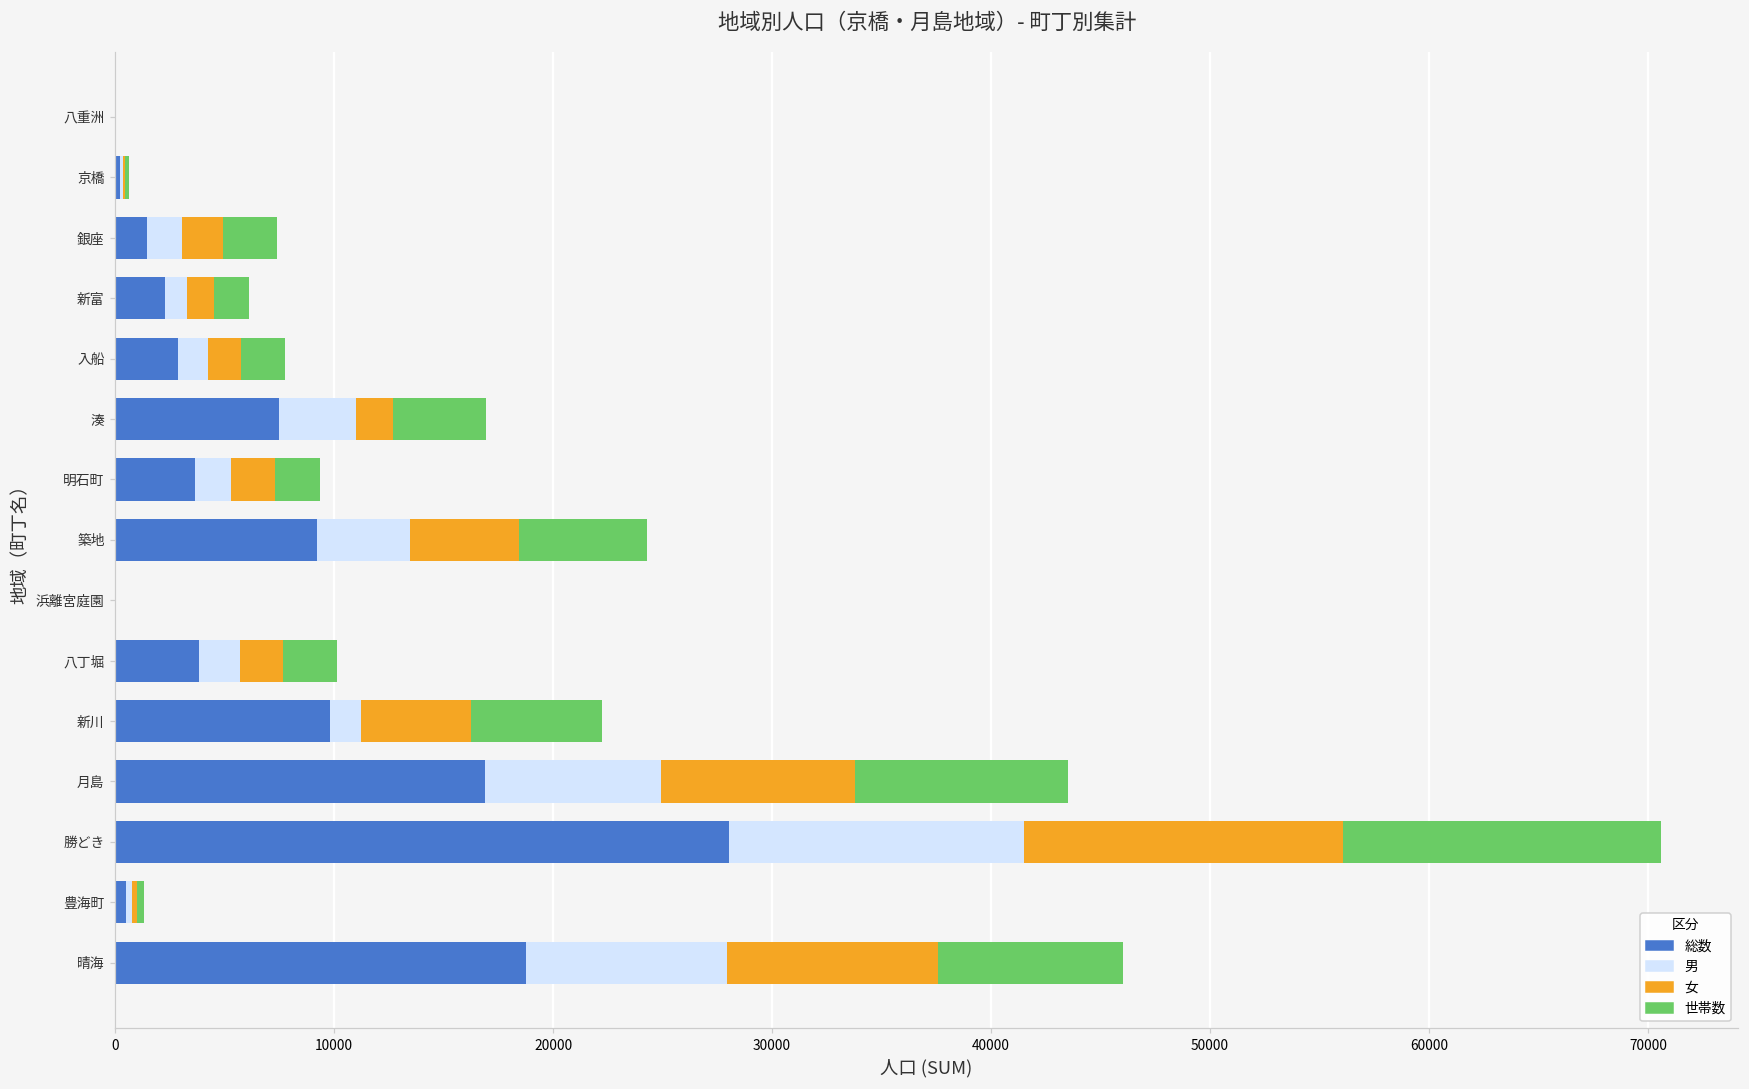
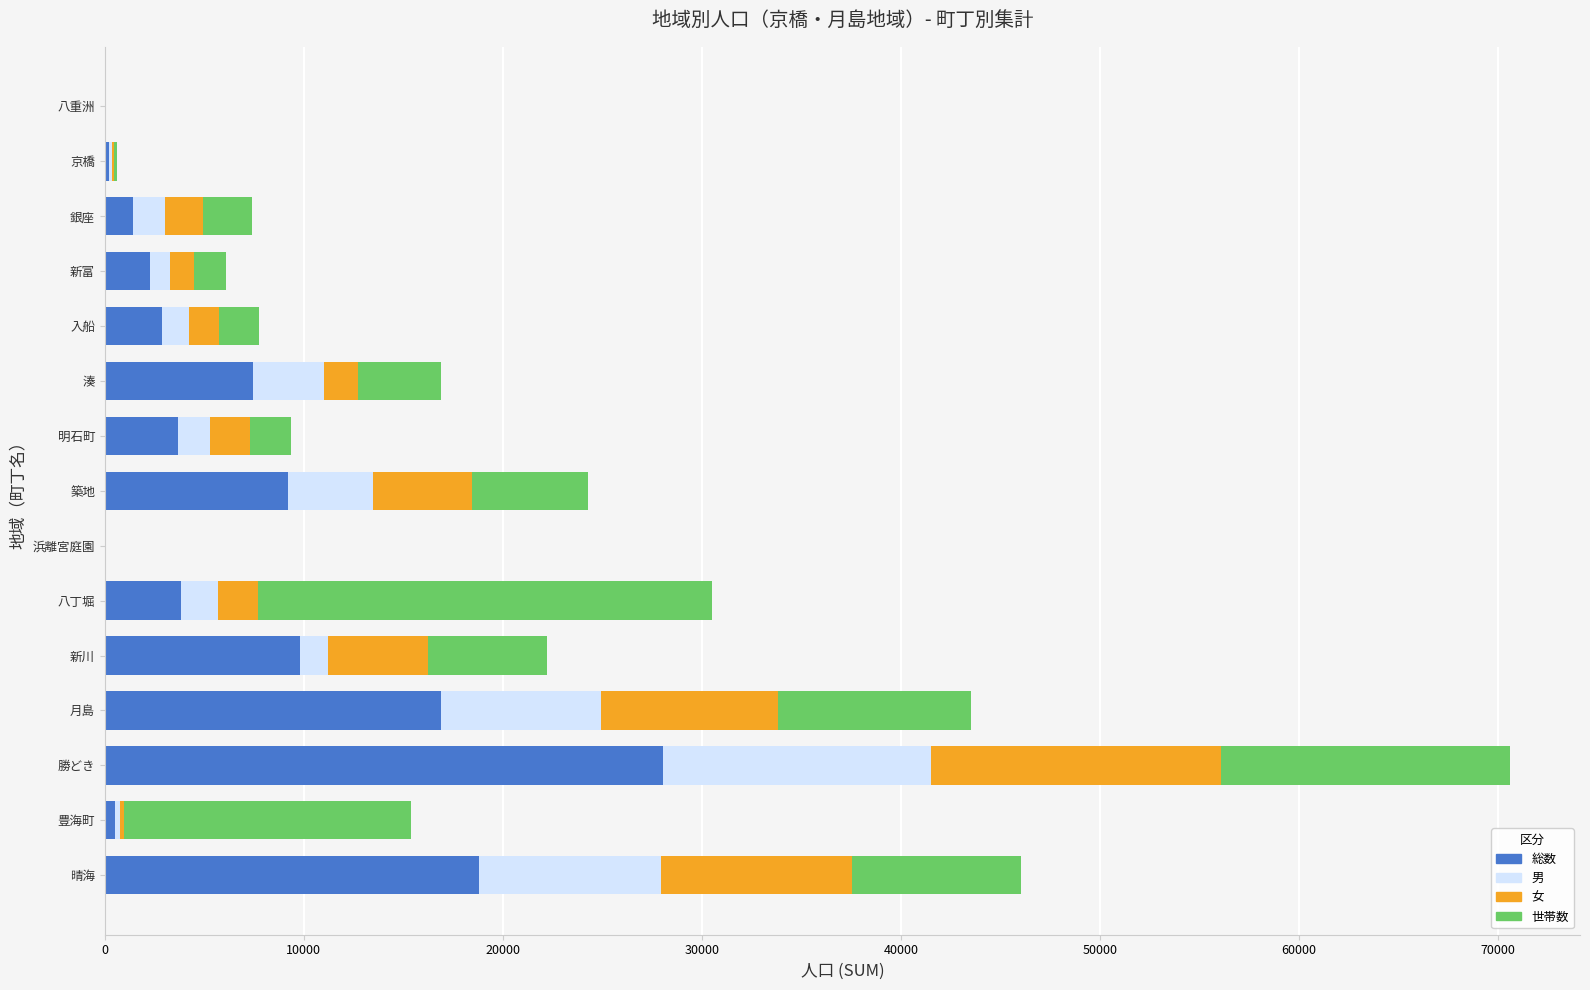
世帯数, 八丁堀: 2400 -> 22800
世帯数, 豊海町: 300 -> 14400
